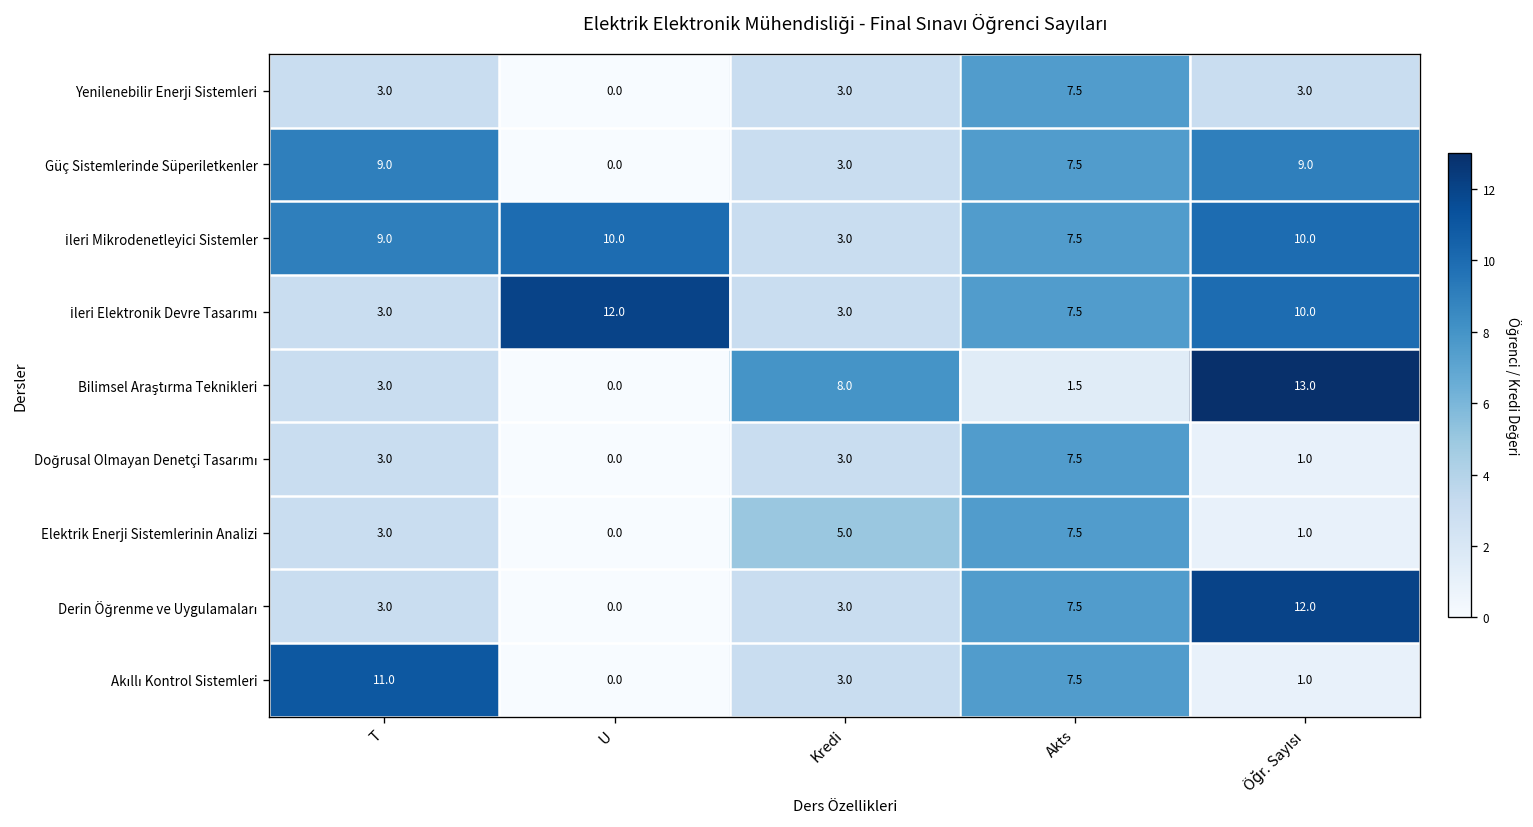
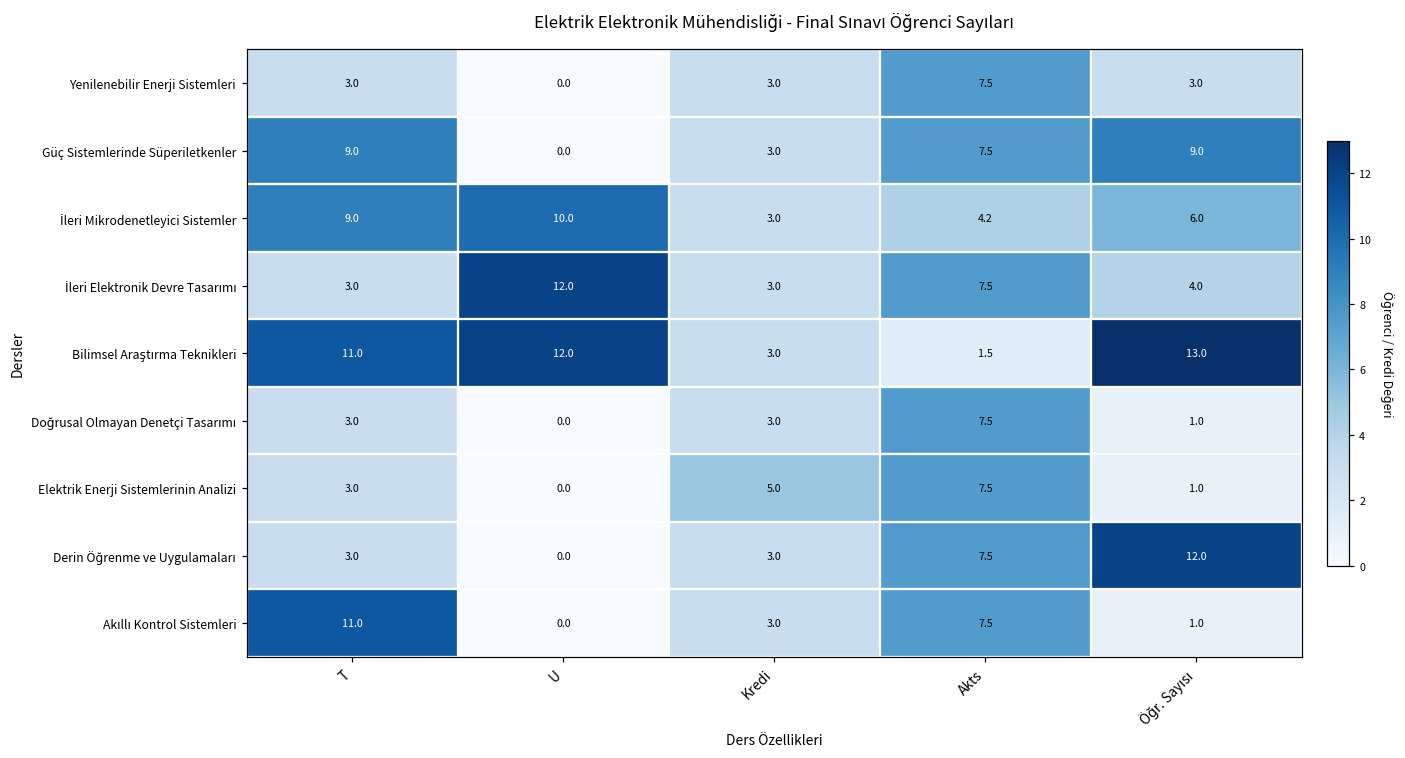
İleri Mikrodenetleyici Sistemler, Akts: 7.5 -> 4.2
İleri Mikrodenetleyici Sistemler, Öğr. Sayısı: 10.0 -> 6.0
İleri Elektronik Devre Tasarımı, Öğr. Sayısı: 10.0 -> 4.0
Bilimsel Araştırma Teknikleri, T: 3.0 -> 11.0
Bilimsel Araştırma Teknikleri, U: 0.0 -> 12.0
Bilimsel Araştırma Teknikleri, Kredi: 8.0 -> 3.0
